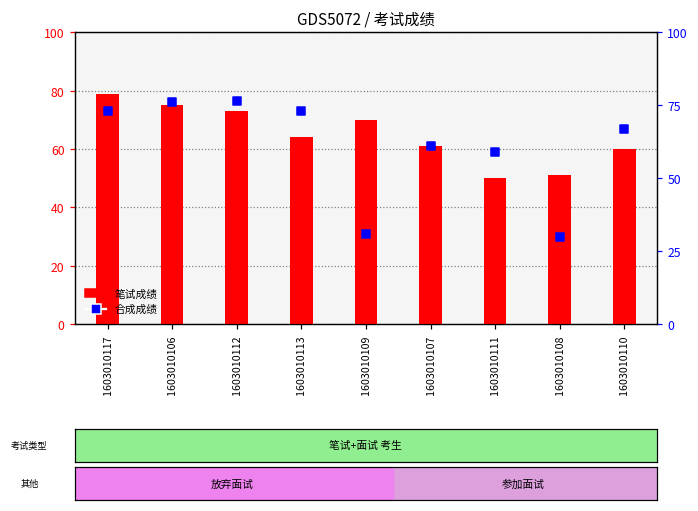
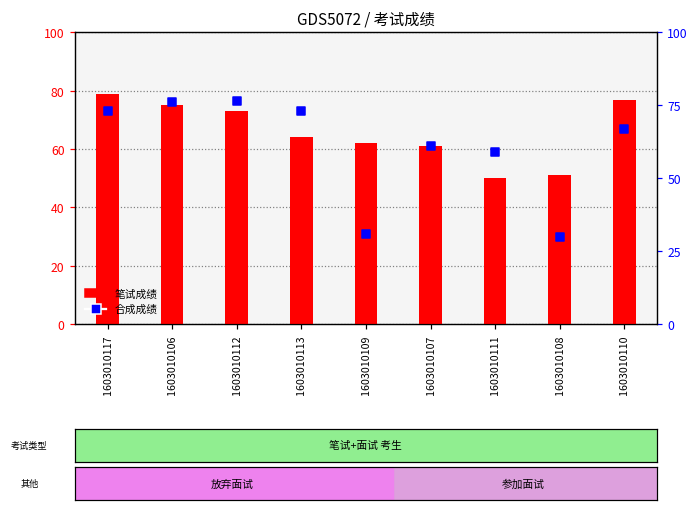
笔试成绩, 1603010109: 70 -> 62
笔试成绩, 1603010110: 60 -> 77
